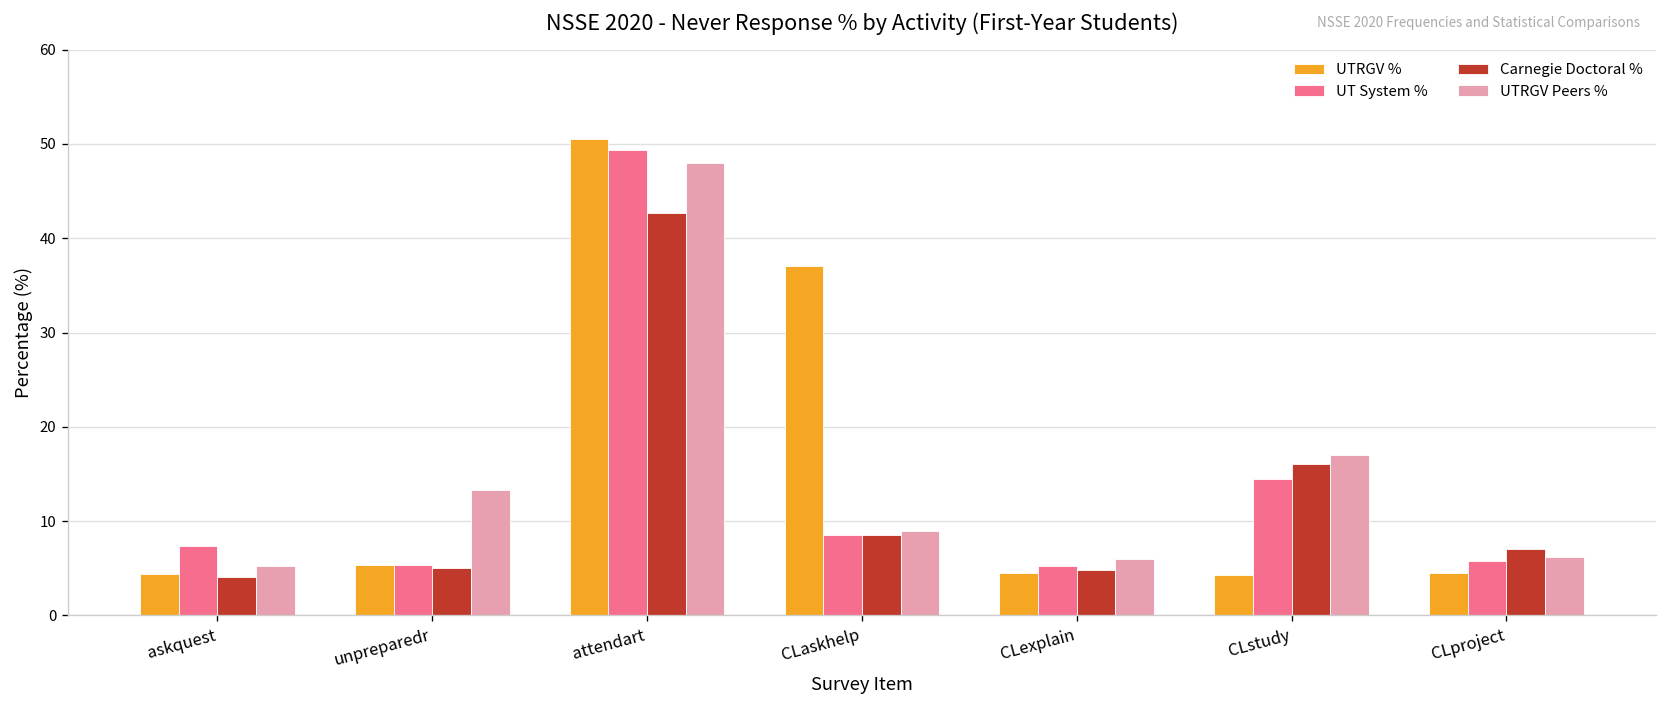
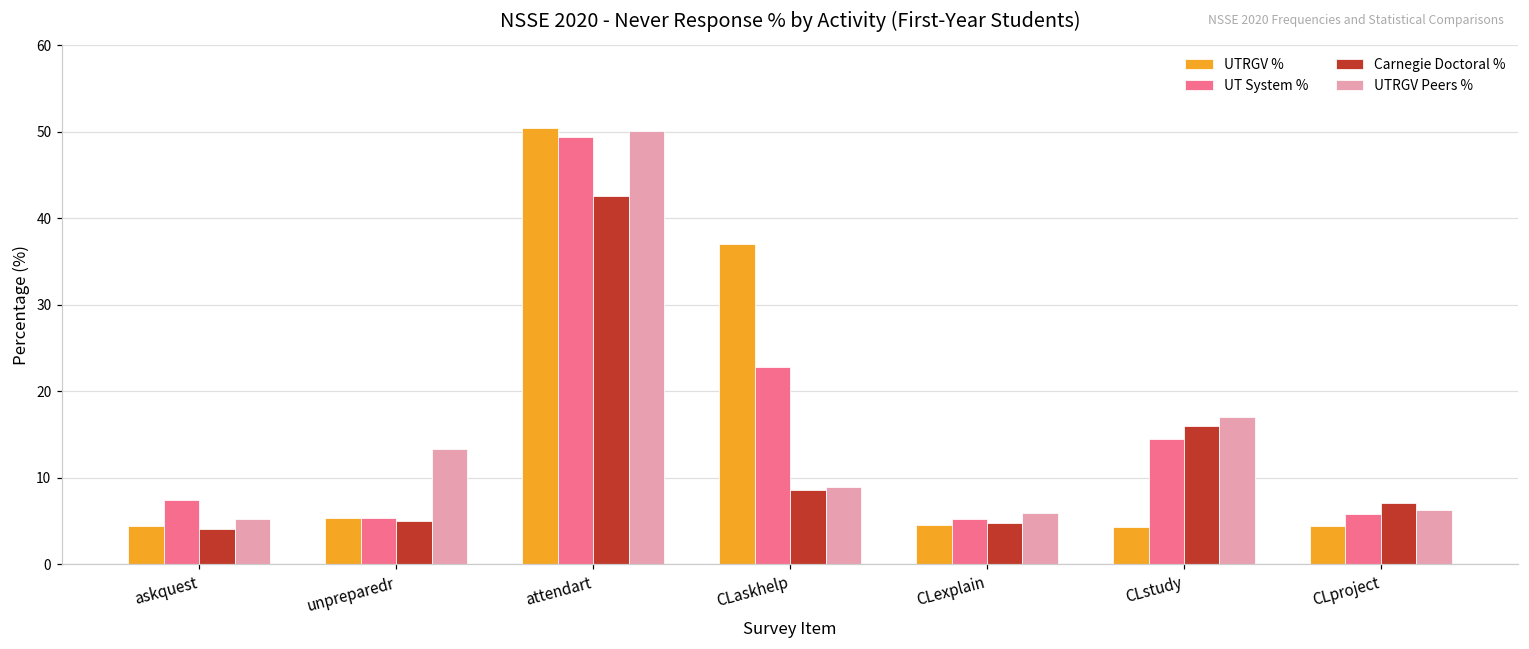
UTRGV Peers %, attendart: 48 -> 50
UT System %, CLaskhelp: 9 -> 23
